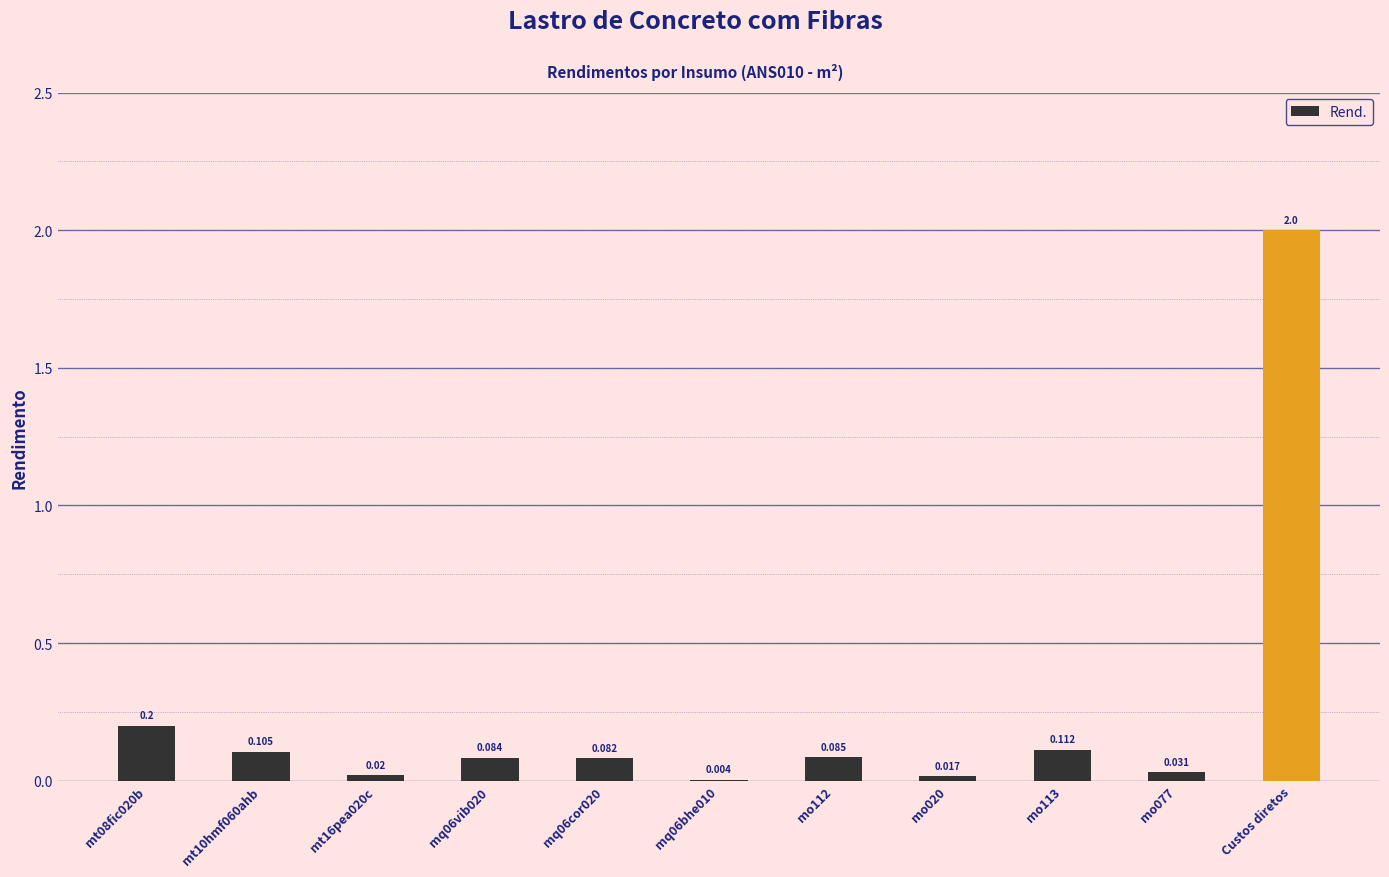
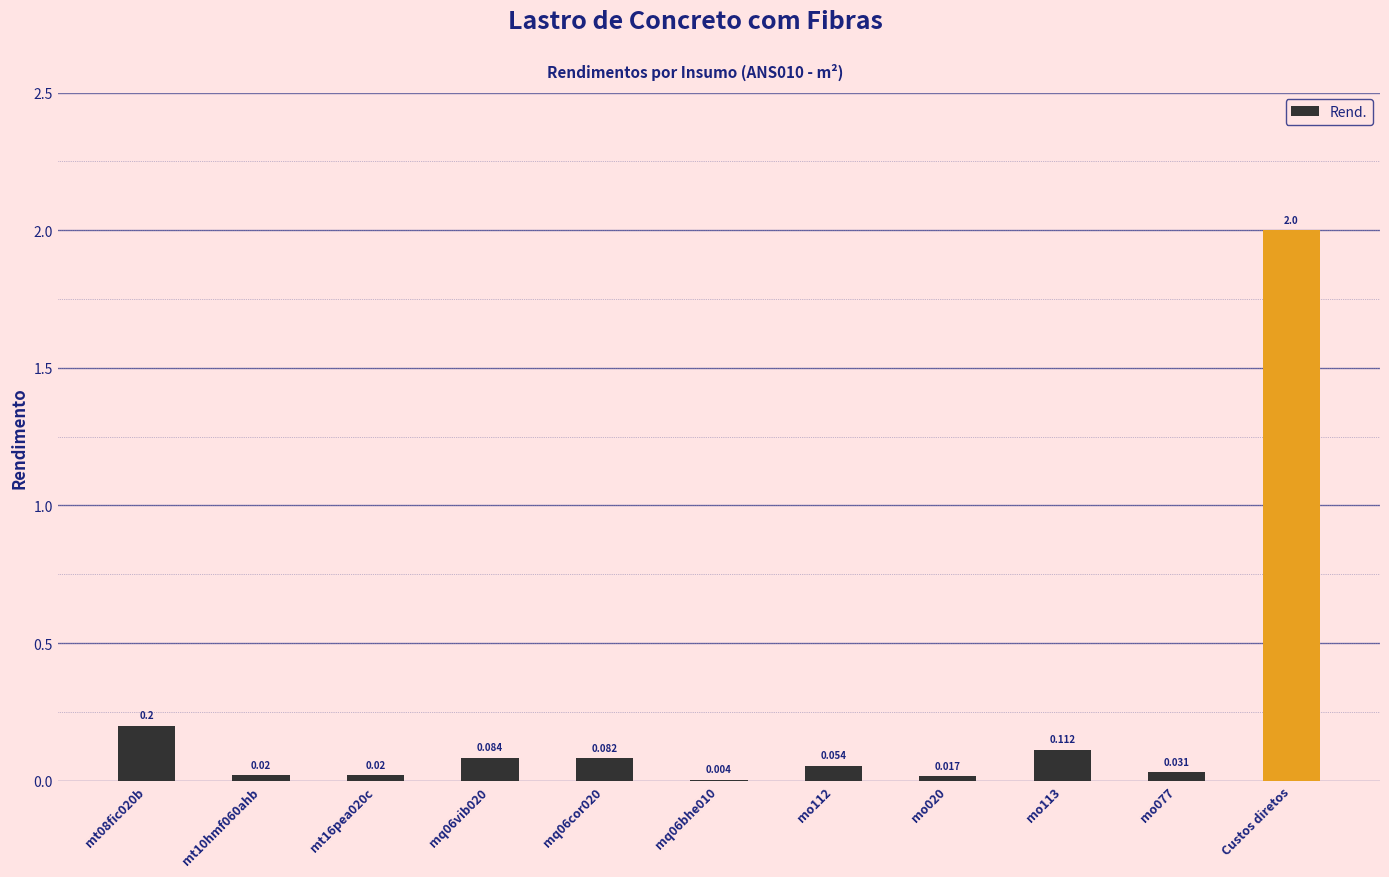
mt10hmf060ahb: 0.105 -> 0.02
mo112: 0.085 -> 0.054
